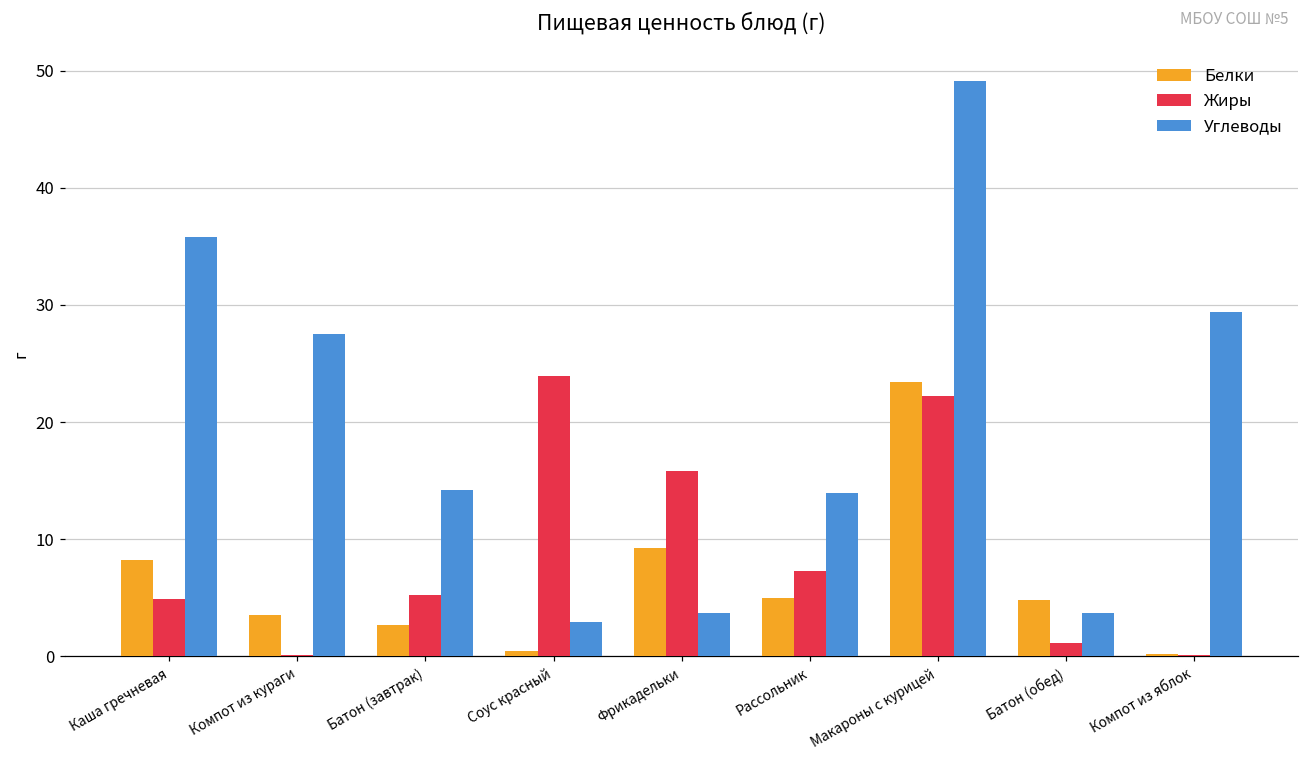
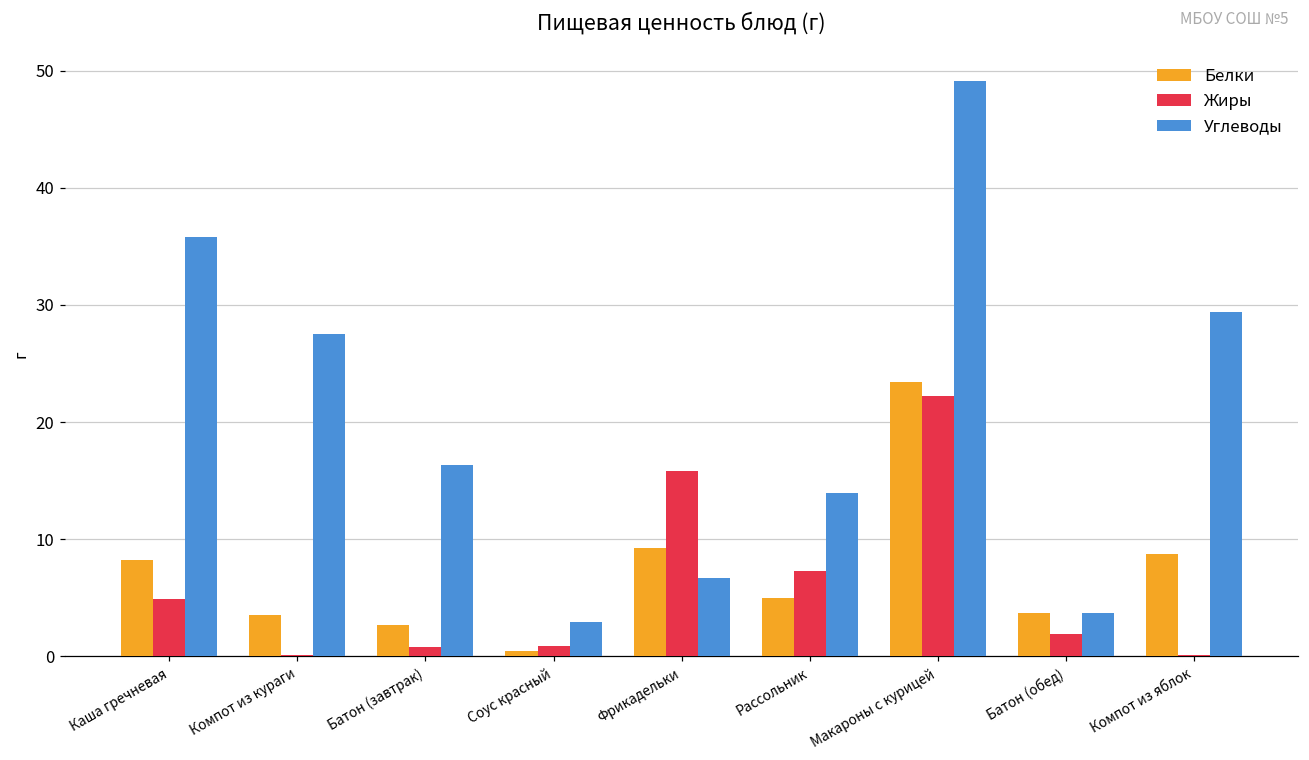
Жиры, Батон (завтрак): 5.2 -> 0.8
Углеводы, Батон (завтрак): 14.2 -> 16.3
Жиры, Соус красный: 23.9 -> 0.9
Углеводы, Фрикадельки: 3.7 -> 6.7
Белки, Батон (обед): 4.8 -> 3.7
Жиры, Батон (обед): 1.1 -> 1.9
Белки, Компот из яблок: 0.2 -> 8.7
